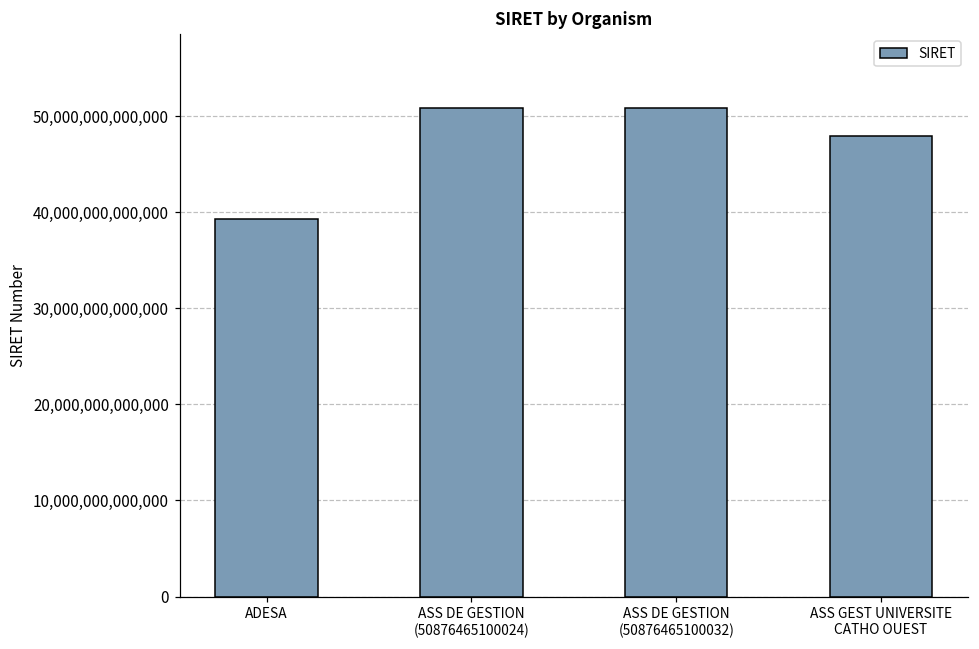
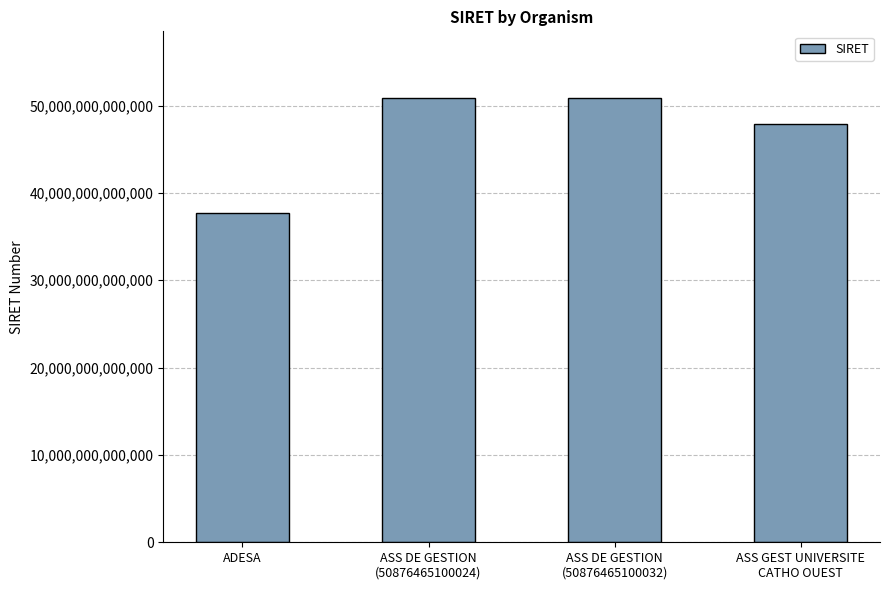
ADESA: 39,000,000,000,000 -> 38,000,000,000,000
